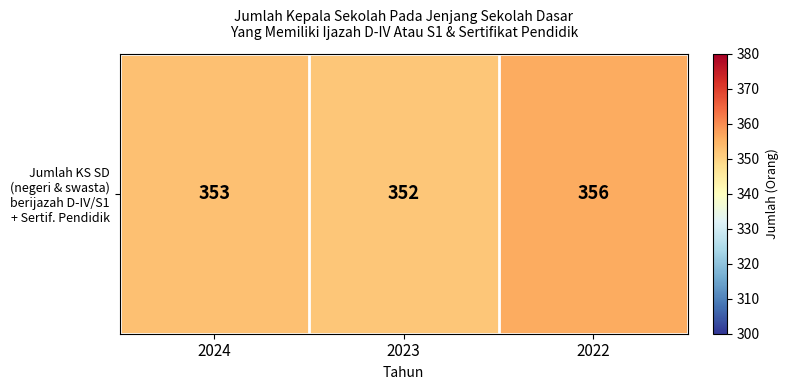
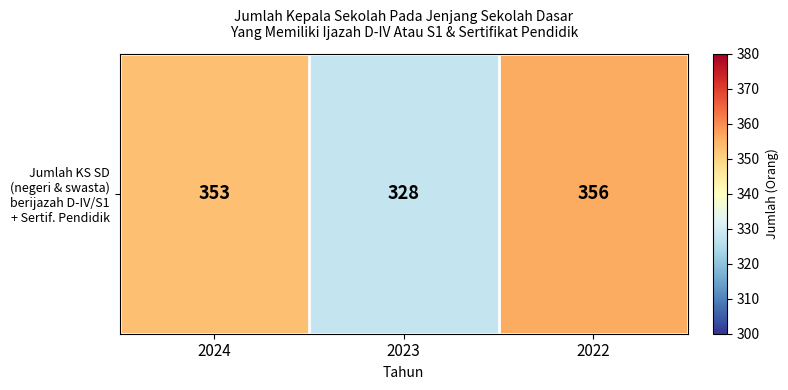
Jumlah KS SD (negeri & swasta) berijazah D-IV/S1 + Sertif. Pendidik, 2023: 352 -> 328
